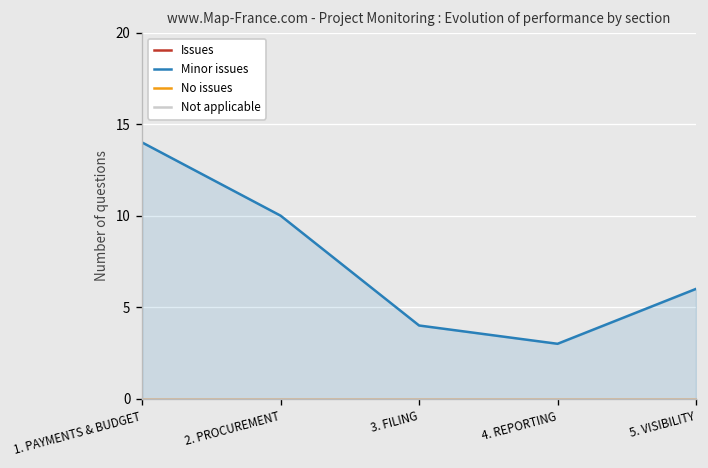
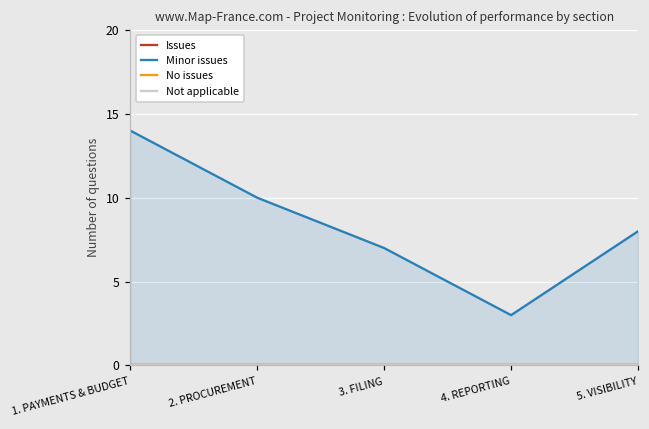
Minor issues, 3. FILING: 4 -> 7
Minor issues, 5. VISIBILITY: 6 -> 8
